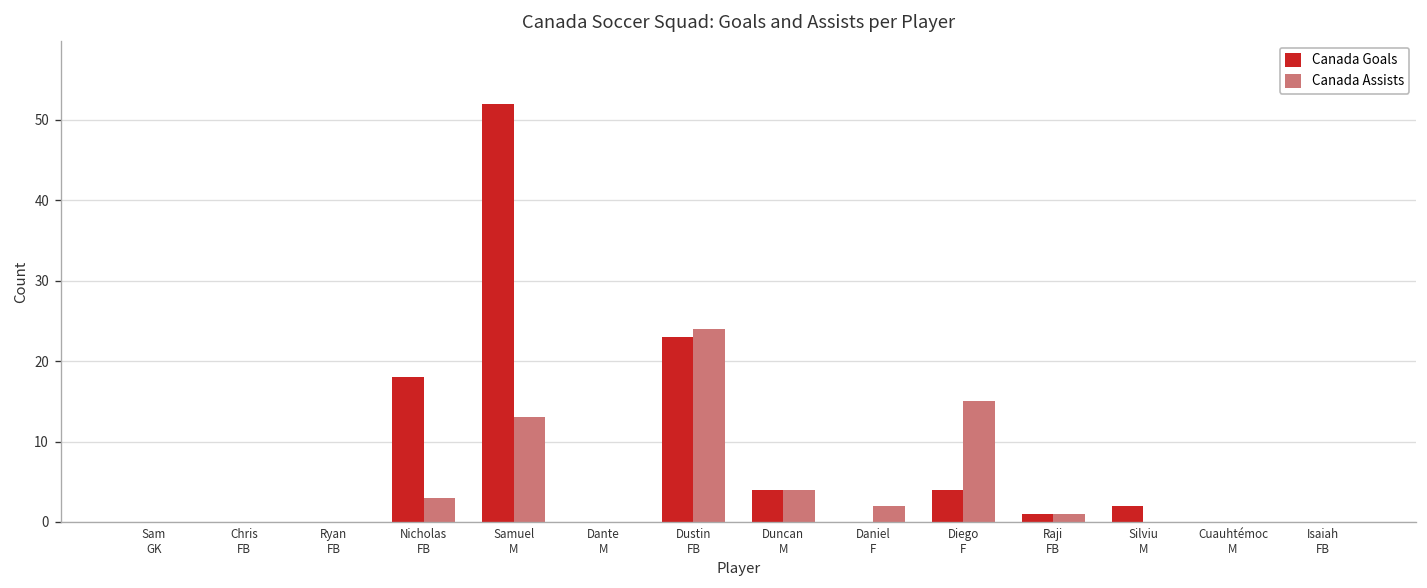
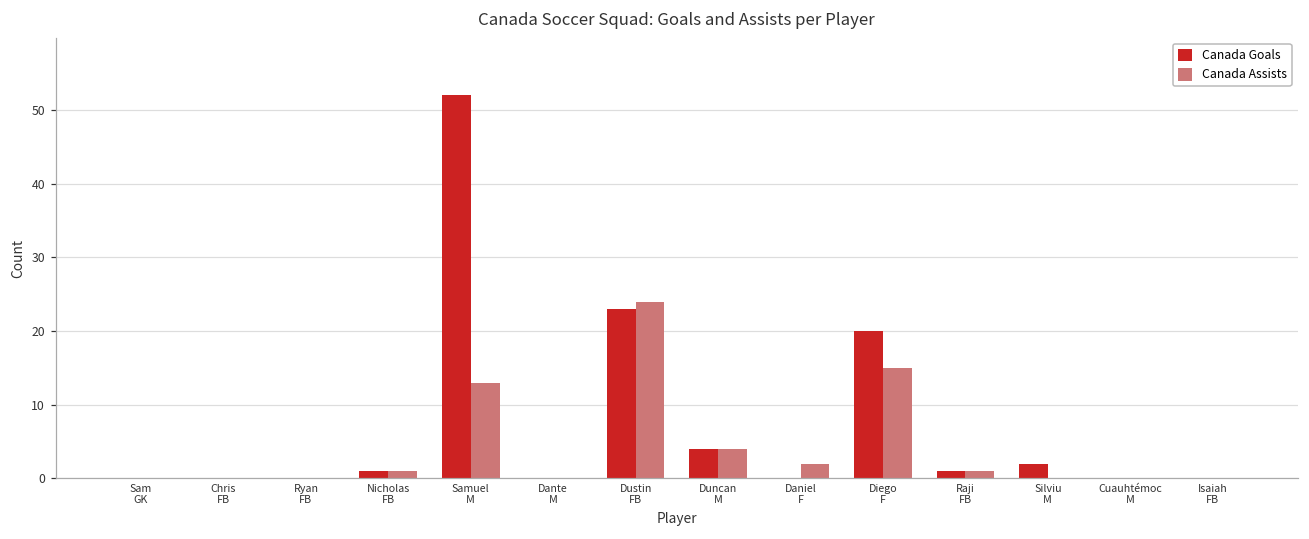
Canada Goals, Nicholas FB: 18 -> 1
Canada Assists, Nicholas FB: 3 -> 1
Canada Goals, Diego F: 4 -> 20
